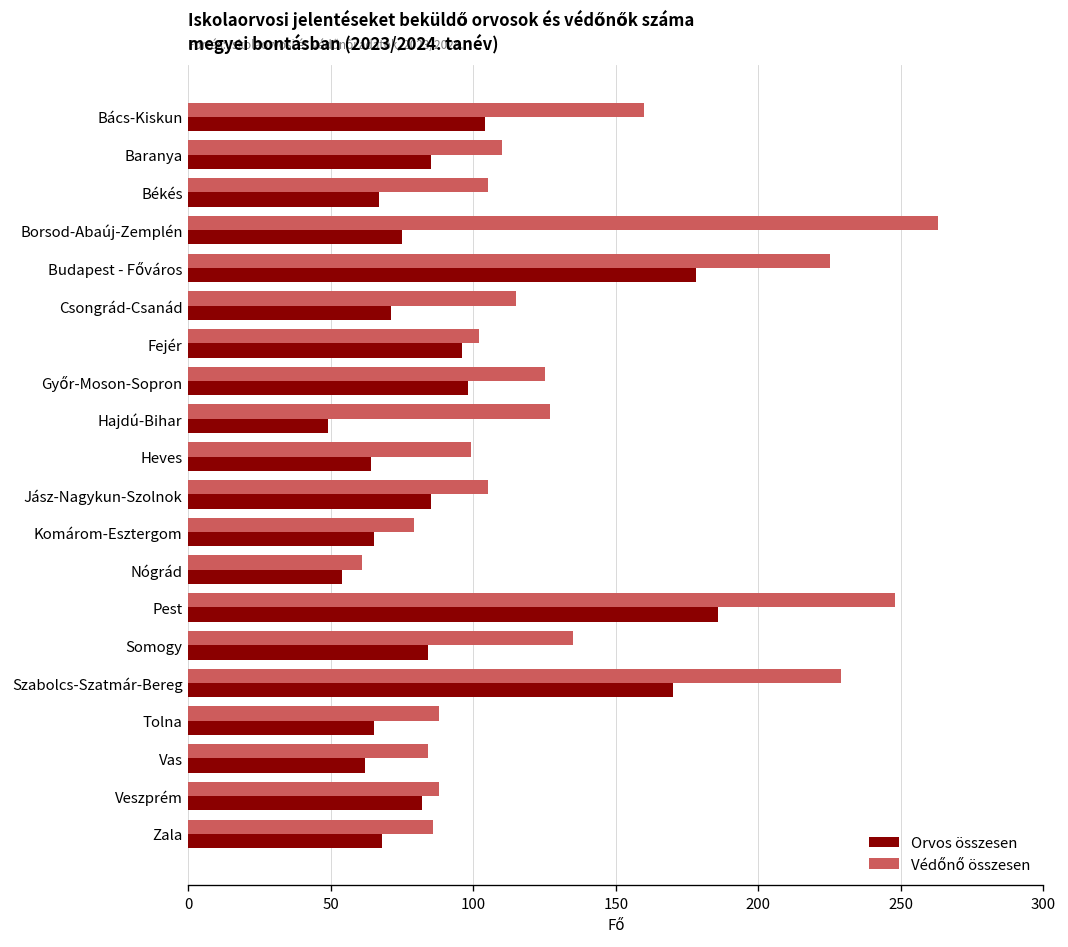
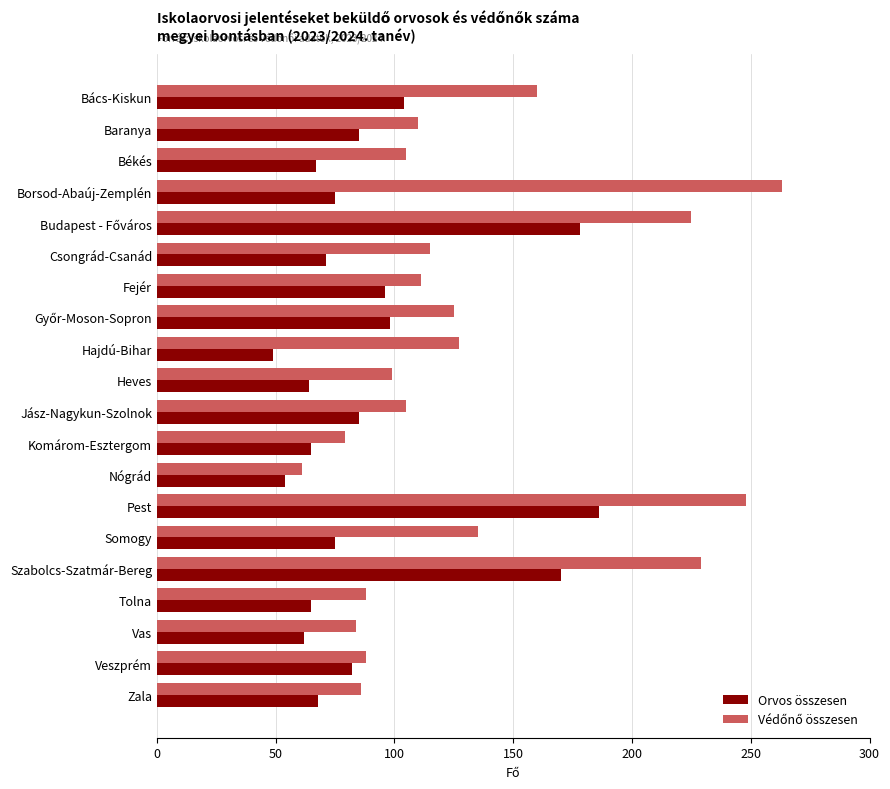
Védőnő összesen, Fejér: 102 -> 111
Orvos összesen, Somogy: 84 -> 75
